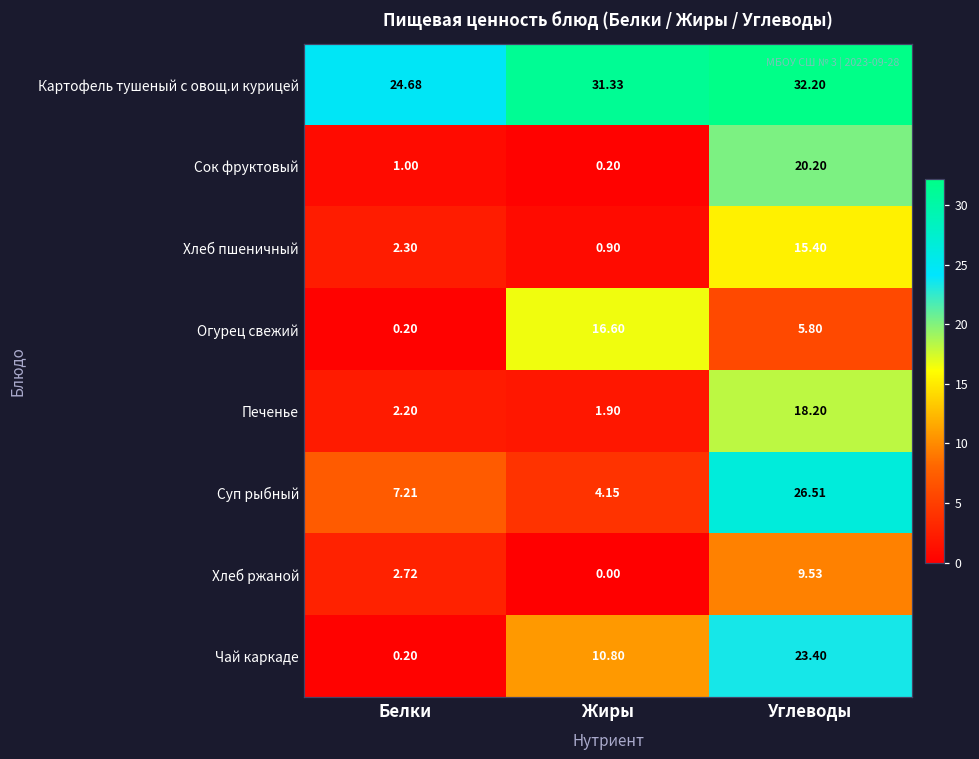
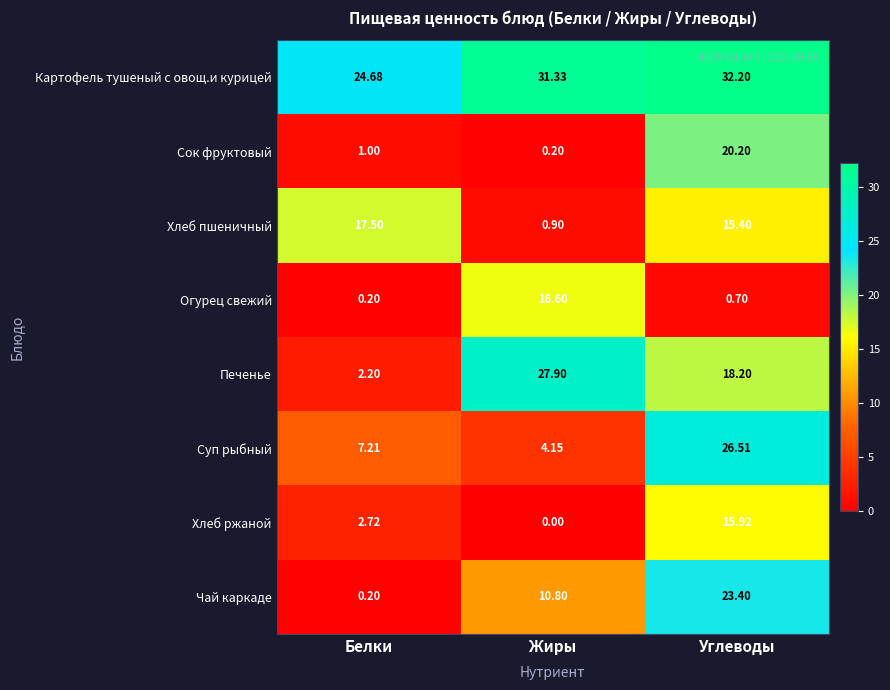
Хлеб пшеничный, Белки: 2.30 -> 17.50
Огурец свежий, Углеводы: 5.80 -> 0.70
Печенье, Жиры: 1.90 -> 27.90
Хлеб ржаной, Углеводы: 9.53 -> 15.92
